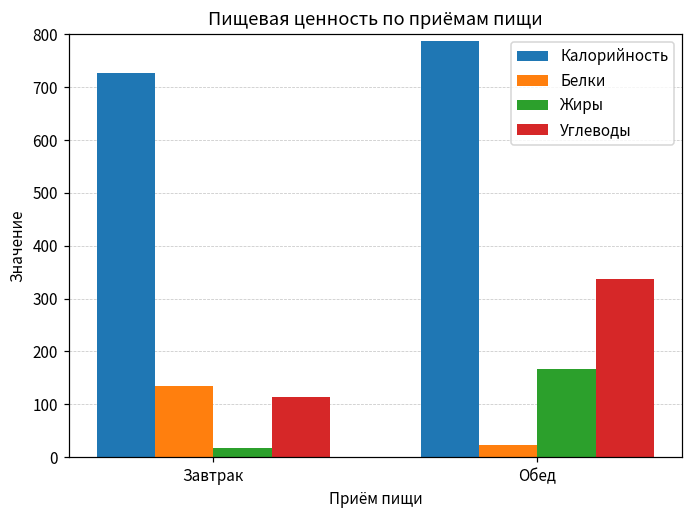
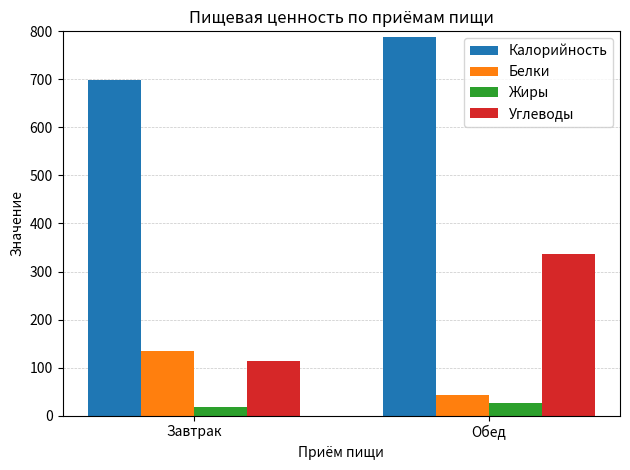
Калорийность, Завтрак: 730 -> 700
Белки, Обед: 20 -> 40
Жиры, Обед: 170 -> 30
